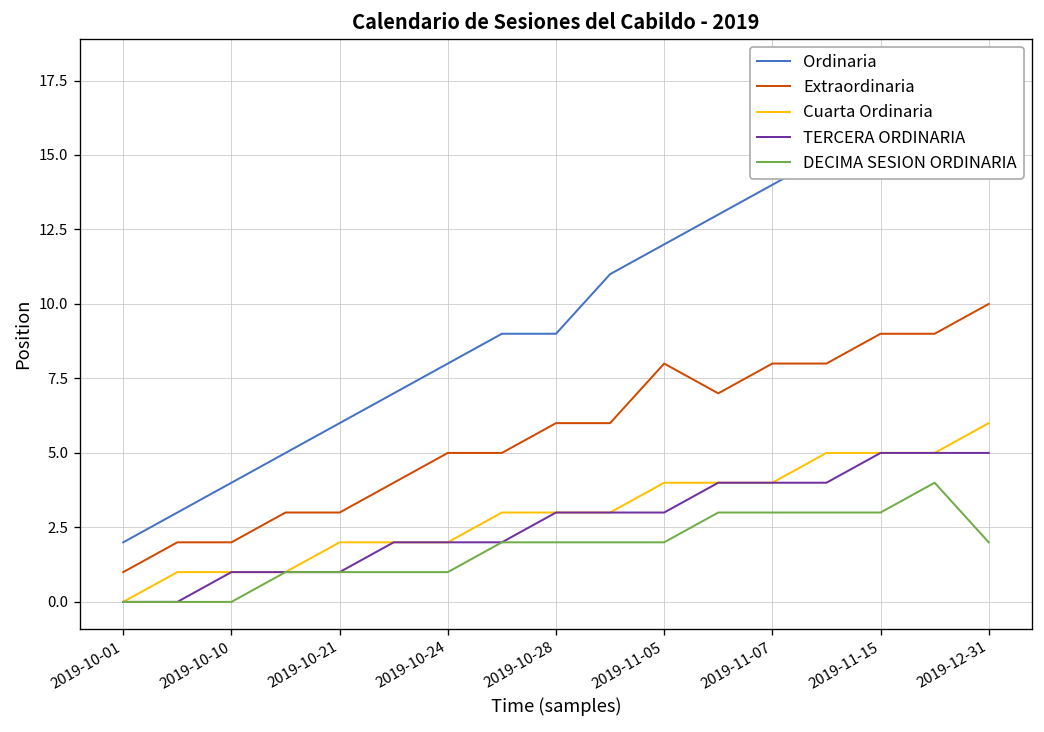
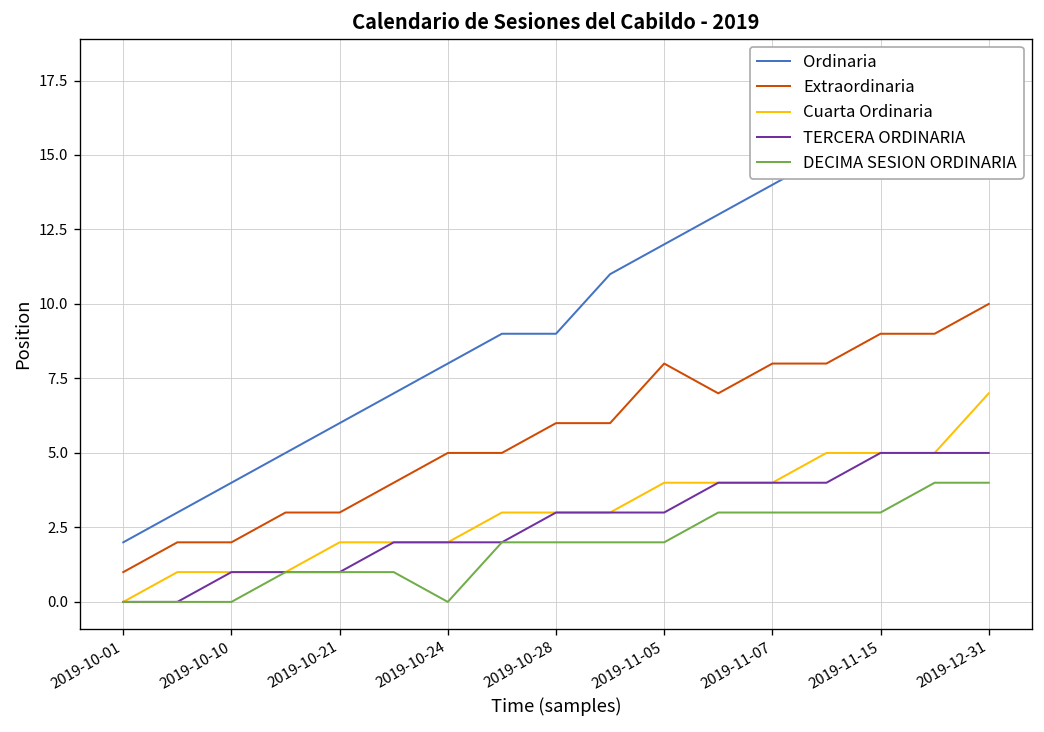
DECIMA SESION ORDINARIA, 2019-10-24: 1 -> 0
Cuarta Ordinaria, 2019-12-31: 6 -> 7
DECIMA SESION ORDINARIA, 2019-12-31: 2 -> 4
